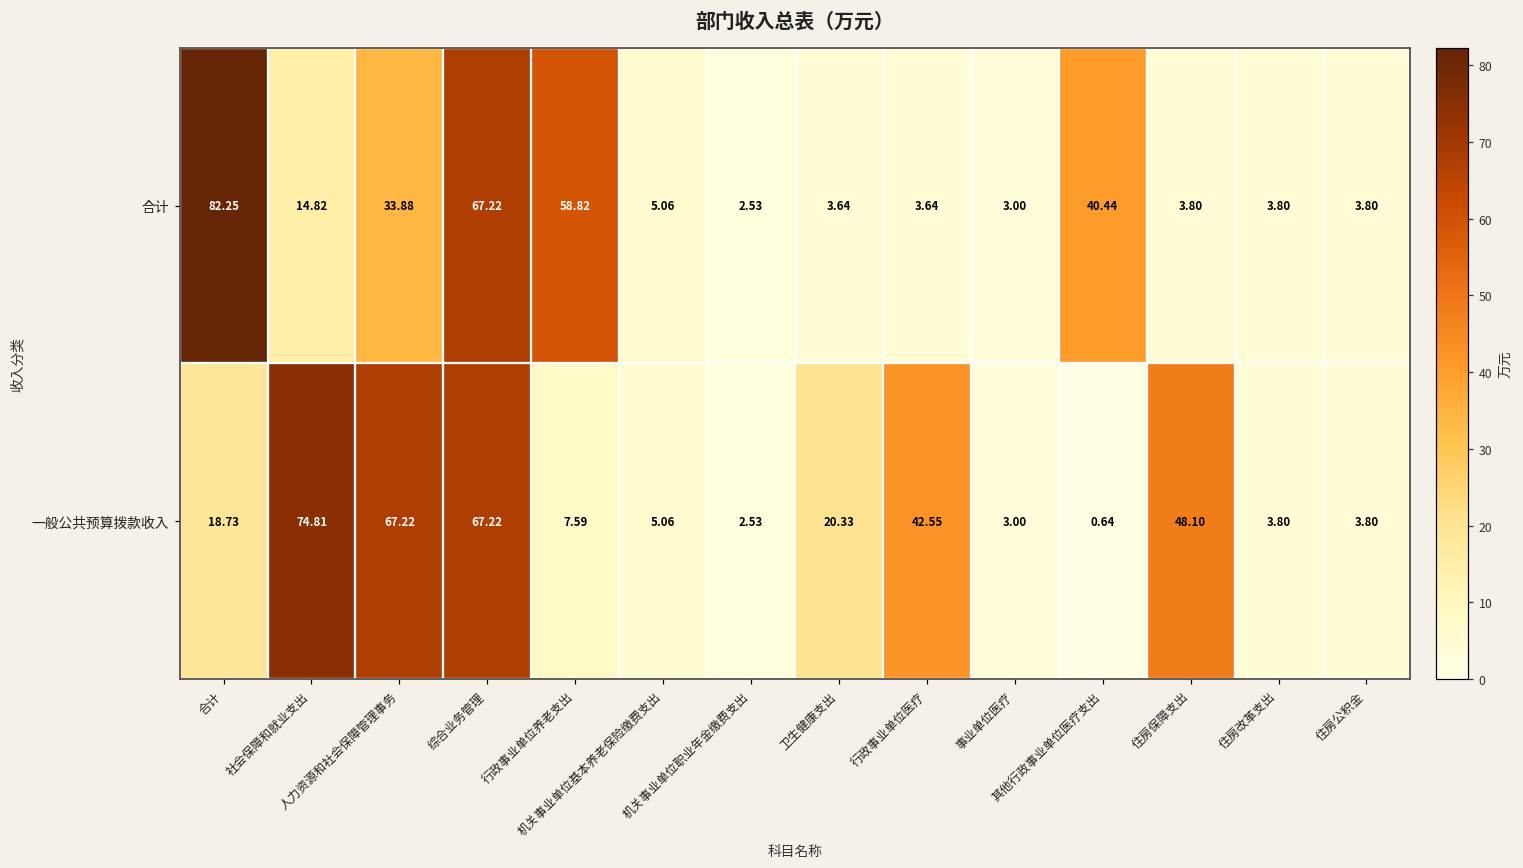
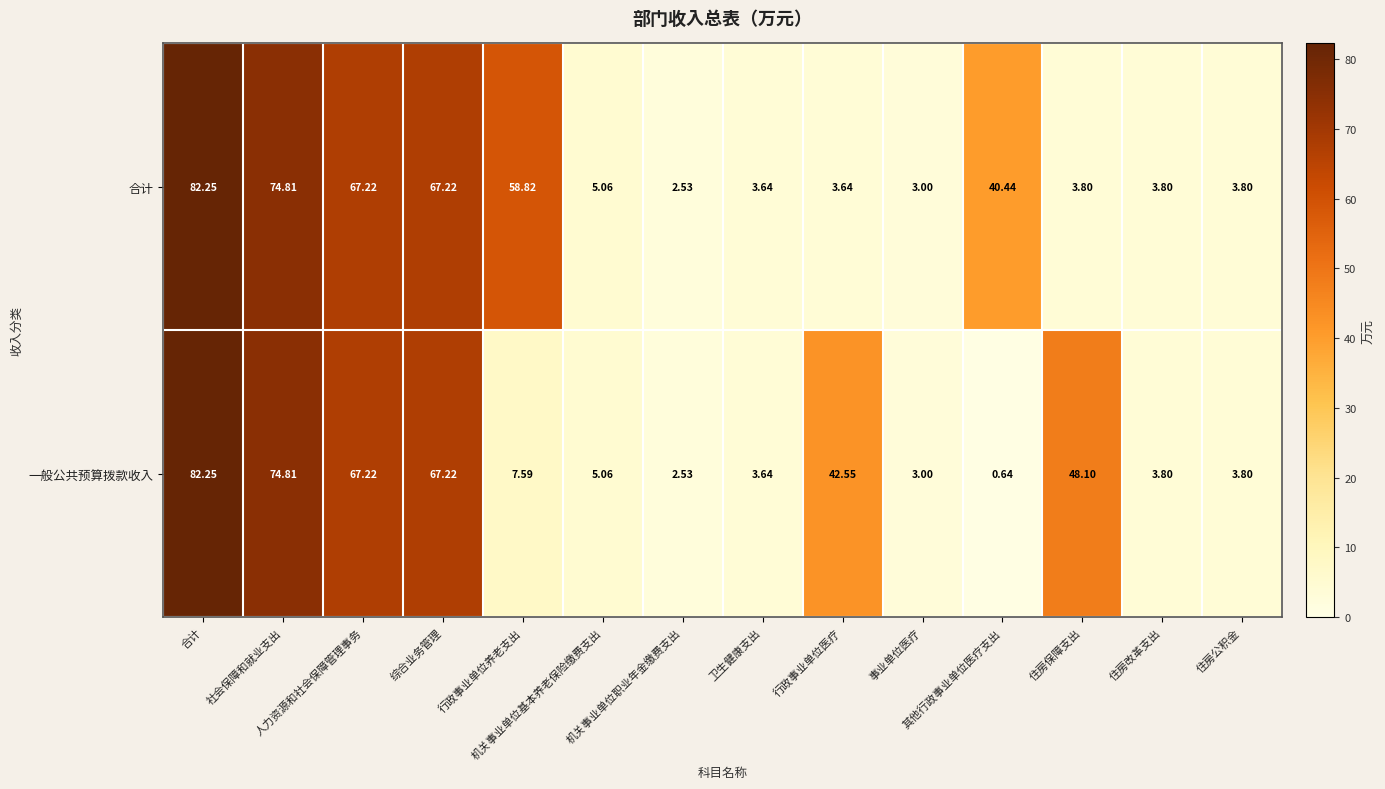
合计, 社会保障和就业支出: 14.82 -> 74.81
合计, 人力资源和社会保障管理事务: 33.88 -> 67.22
一般公共预算拨款收入, 合计: 18.73 -> 82.25
一般公共预算拨款收入, 卫生健康支出: 20.33 -> 3.64
